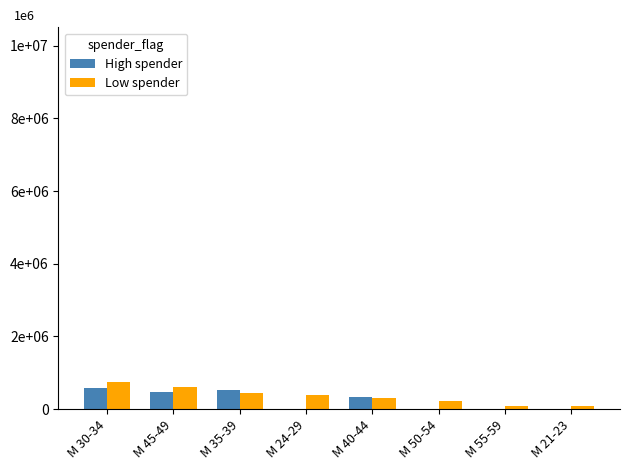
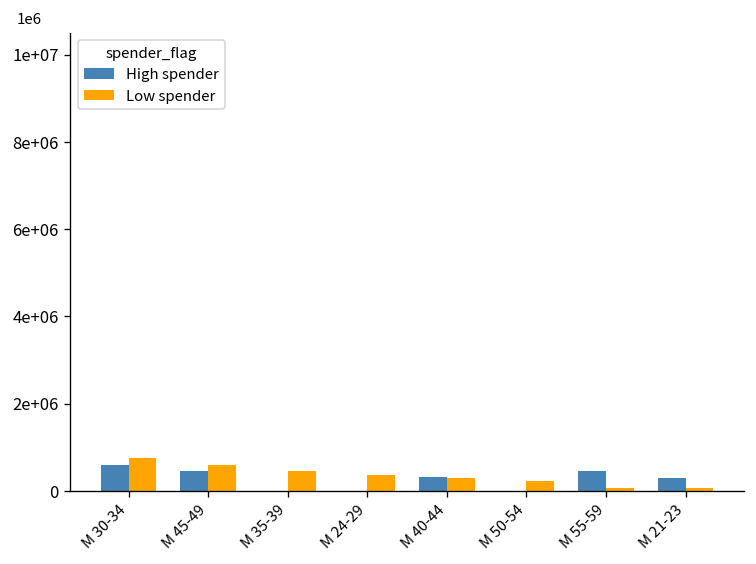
High spender, М 35-39: 500000 -> 0
High spender, М 55-59: 0 -> 500000
High spender, М 21-23: 0 -> 300000
